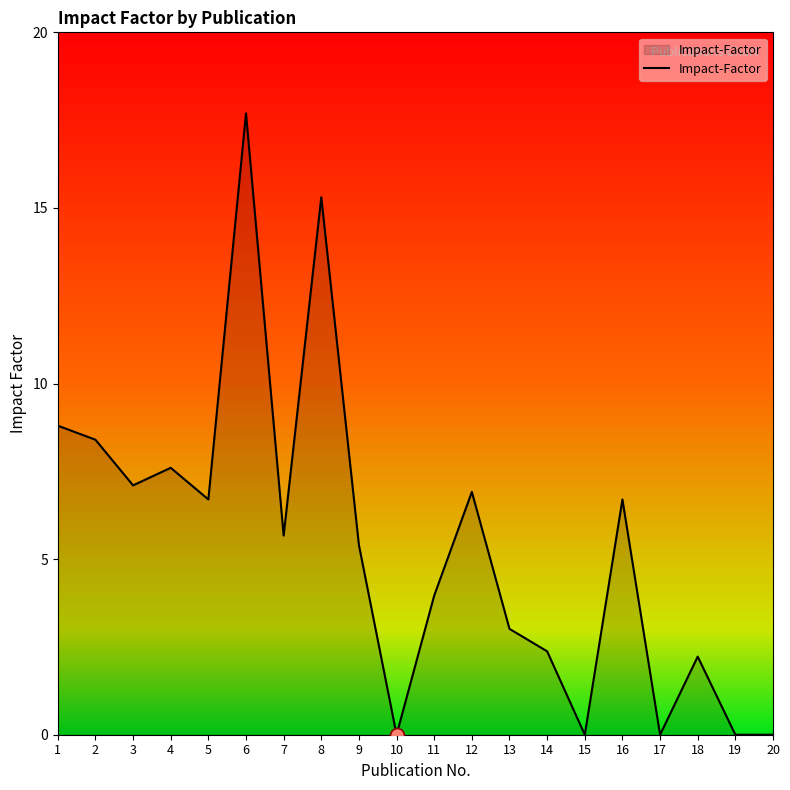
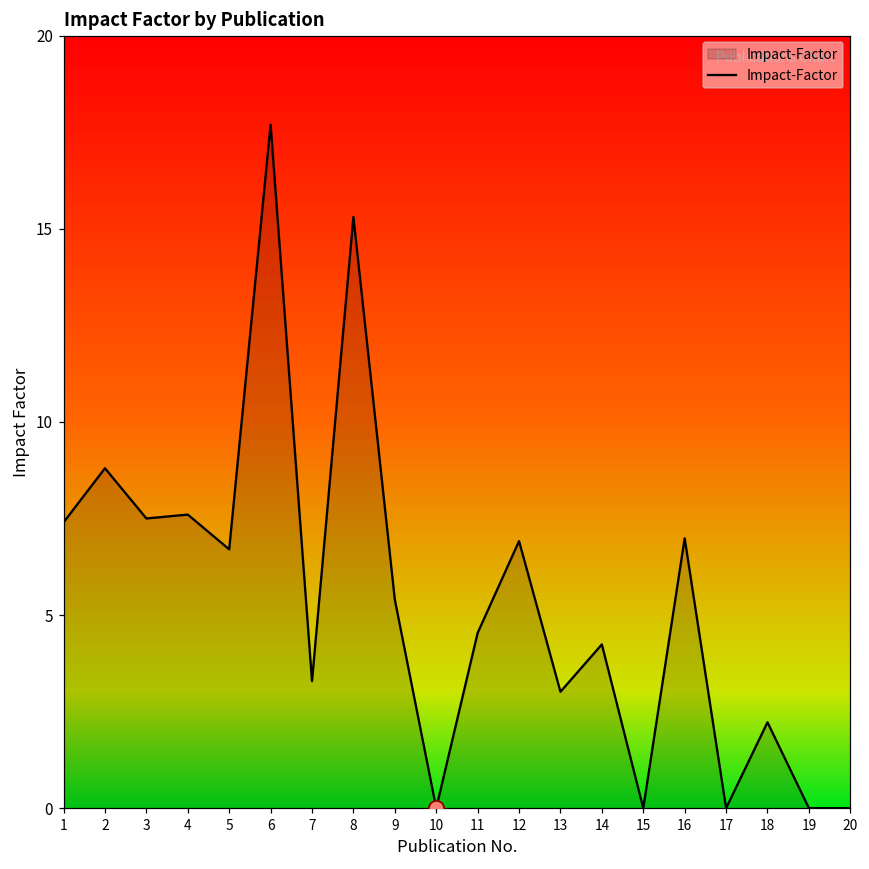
Impact-Factor, 1: 8.8 -> 7.4
Impact-Factor, 2: 8.4 -> 8.8
Impact-Factor, 3: 7.1 -> 7.5
Impact-Factor, 7: 5.7 -> 3.3
Impact-Factor, 11: 4.0 -> 4.5
Impact-Factor, 14: 2.4 -> 4.2
Impact-Factor, 16: 6.7 -> 7.0
